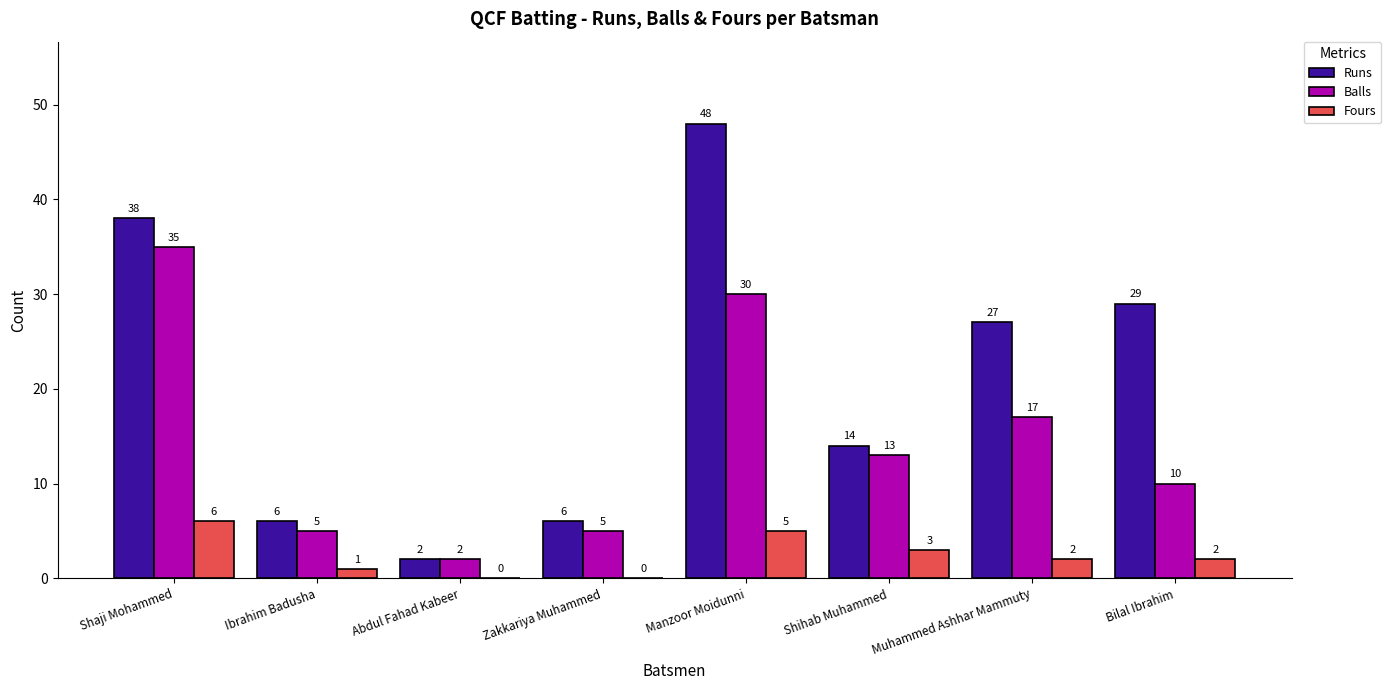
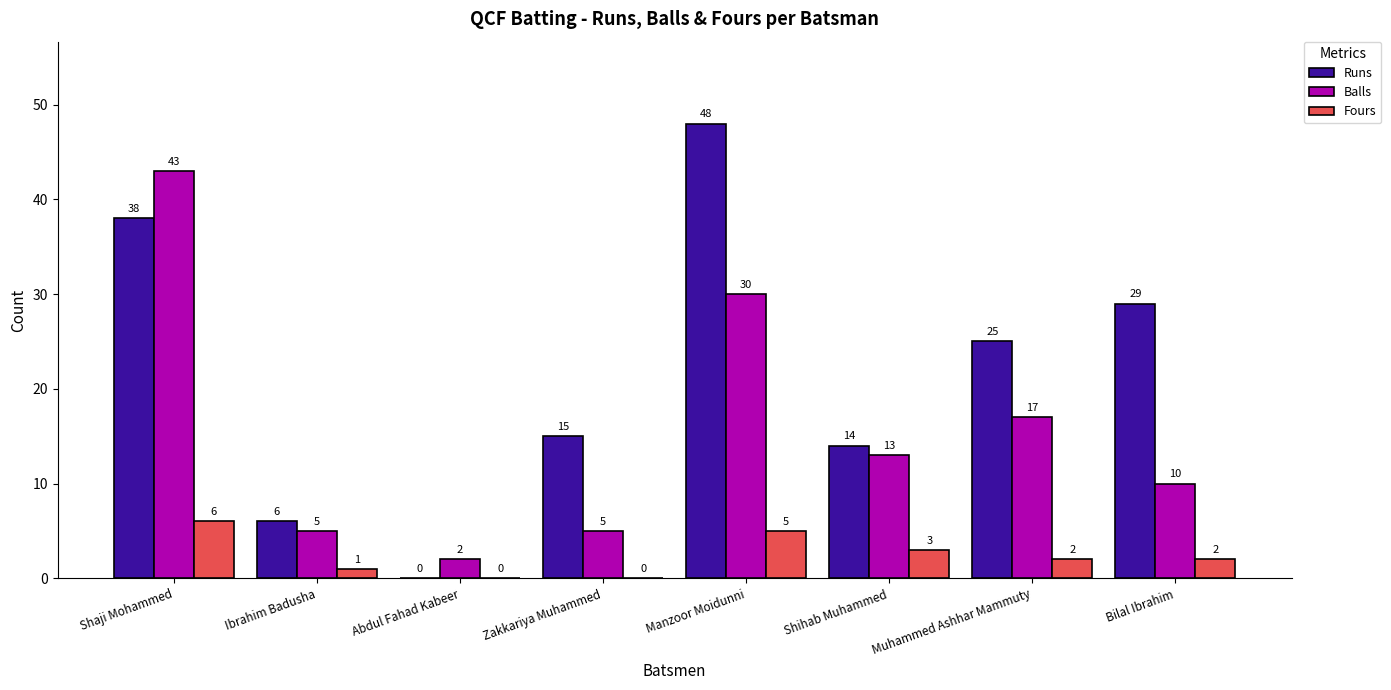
Balls, Shaji Mohammed: 35 -> 43
Runs, Abdul Fahad Kabeer: 2 -> 0
Runs, Zakkariya Muhammed: 6 -> 15
Runs, Muhammed Ashhar Mammuty: 27 -> 25
